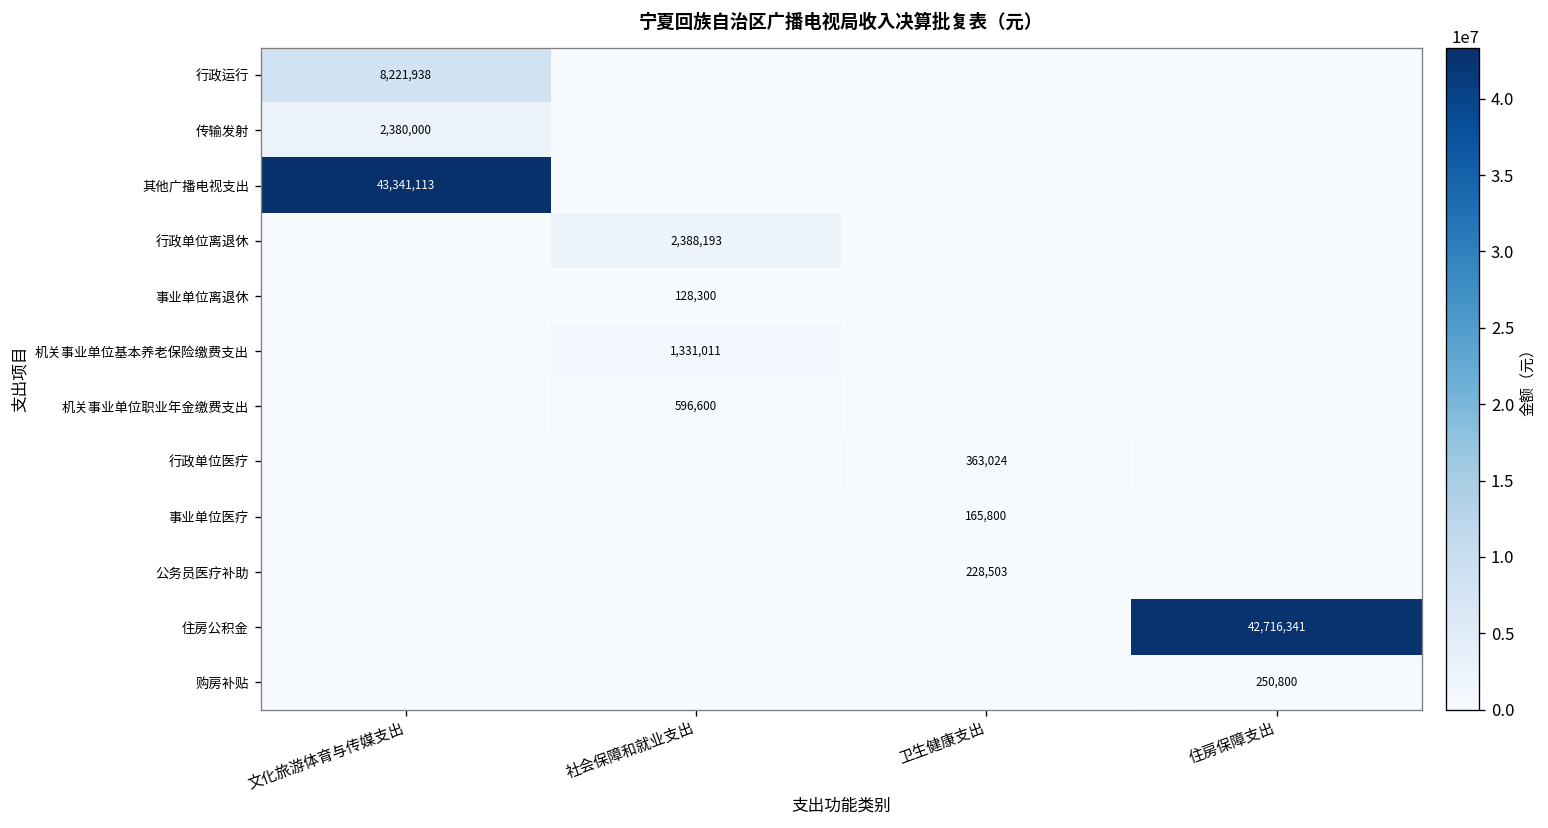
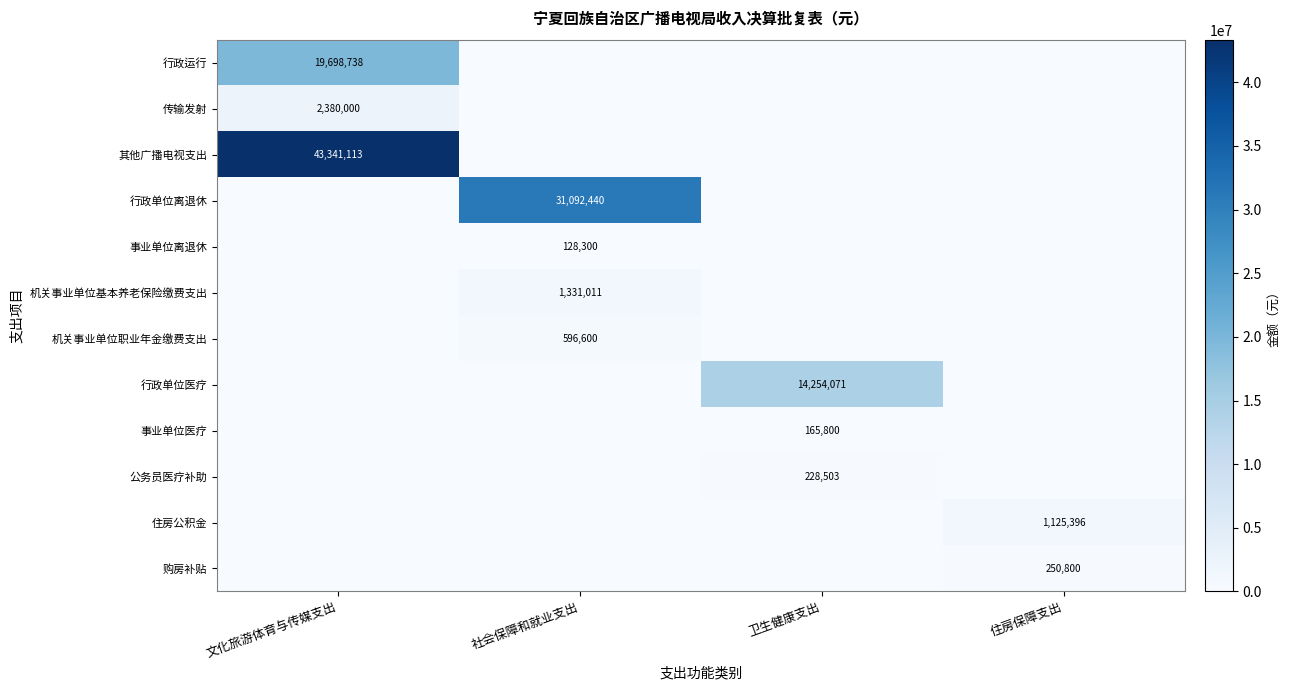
行政运行, 文化旅游体育与传媒支出: 8,221,938 -> 19,698,738
行政单位离退休, 社会保障和就业支出: 2,388,193 -> 31,092,440
行政单位医疗, 卫生健康支出: 363,024 -> 14,254,071
住房公积金, 住房保障支出: 42,716,341 -> 1,125,396
